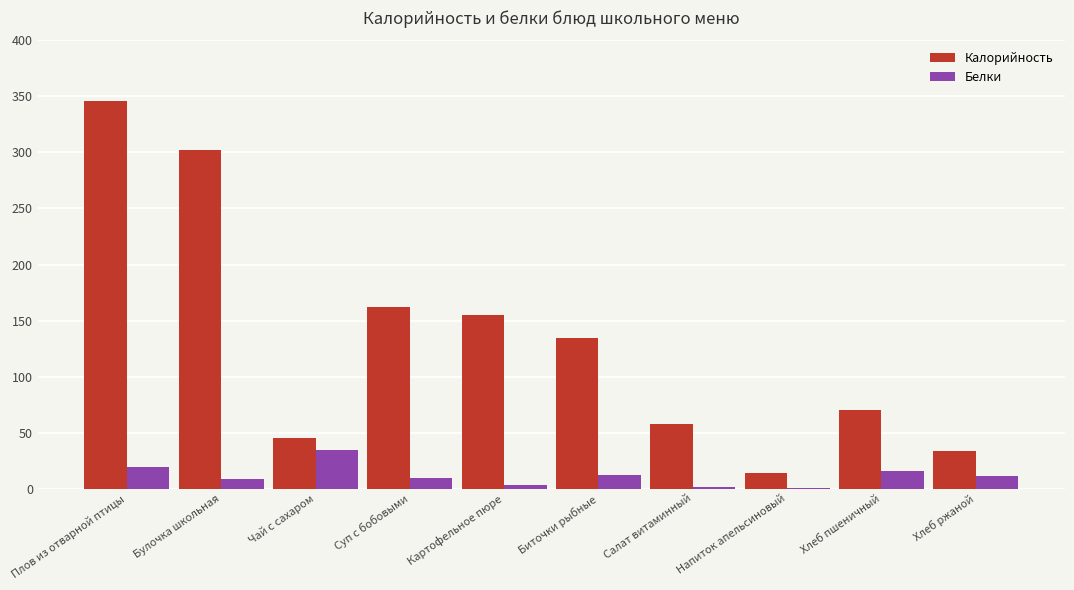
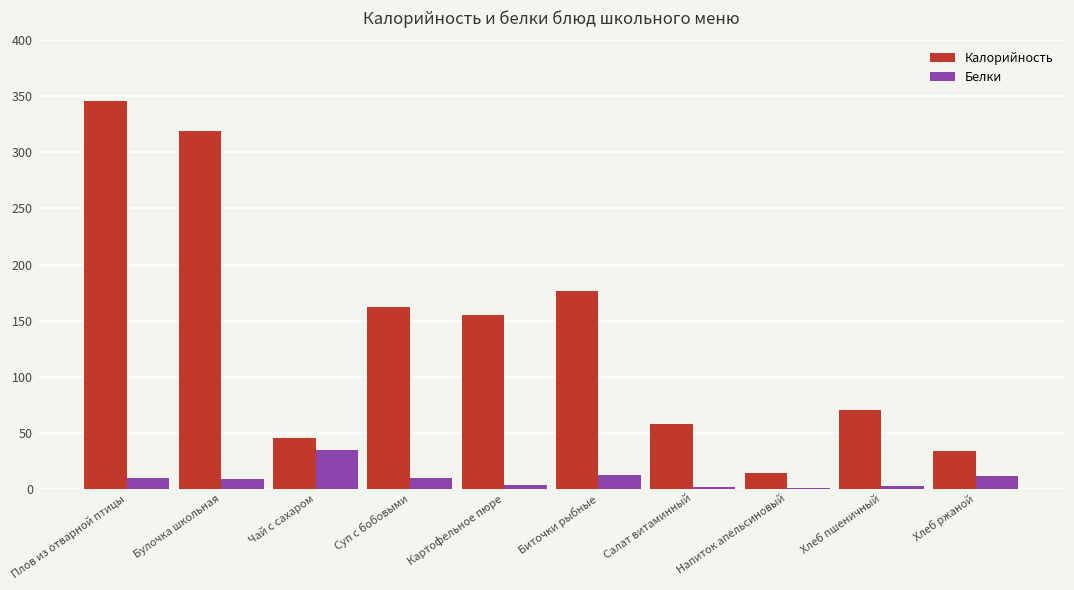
Белки, Плов из отварной птицы: 20 -> 10
Калорийность, Булочка школьная: 302 -> 320
Калорийность, Биточки рыбные: 134 -> 176
Белки, Хлеб пшеничный: 16 -> 2
